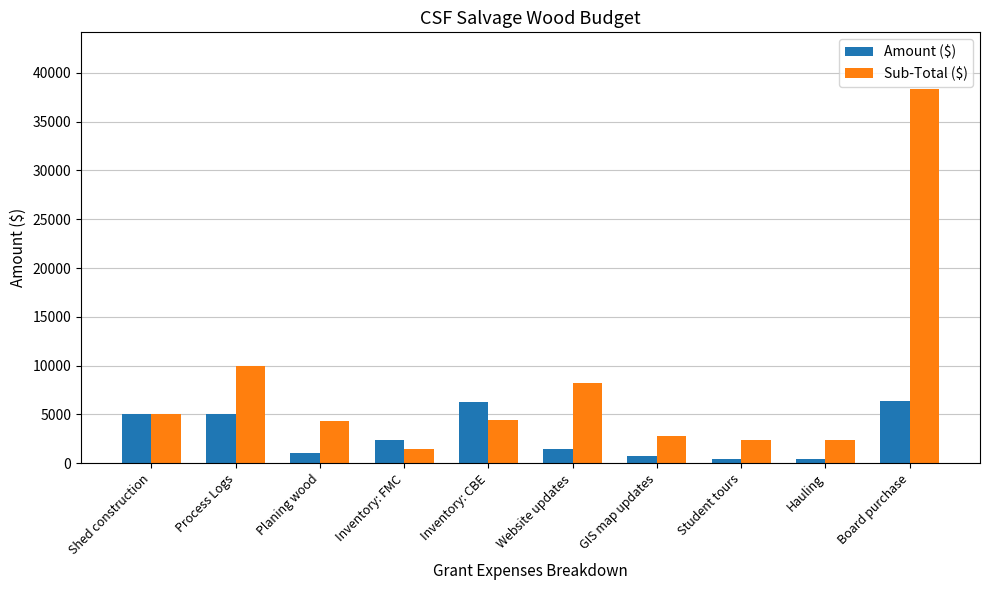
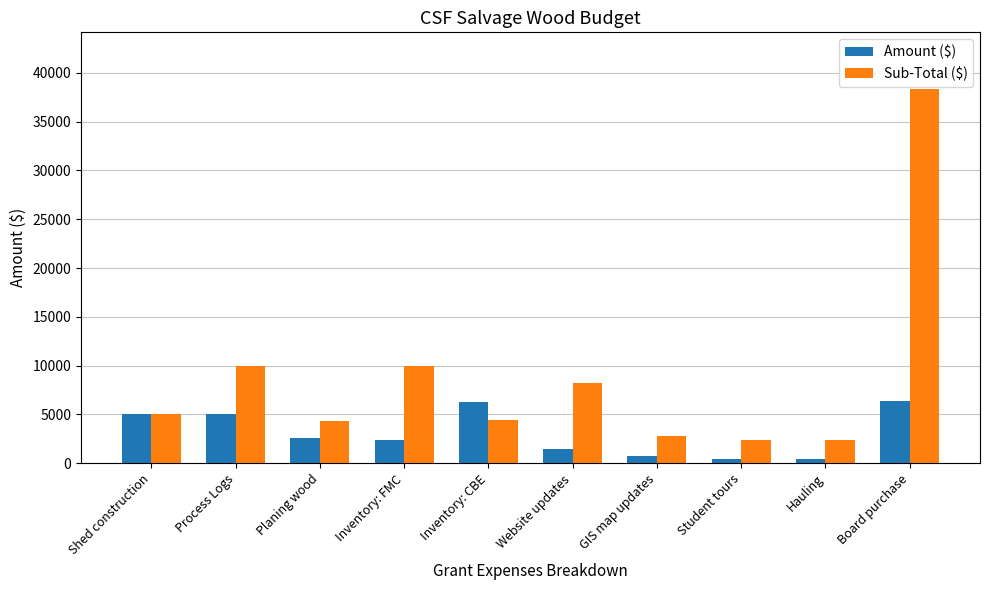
Amount ($), Planing wood: 1000 -> 3000
Sub-Total ($), Inventory: FMC: 2000 -> 10000
